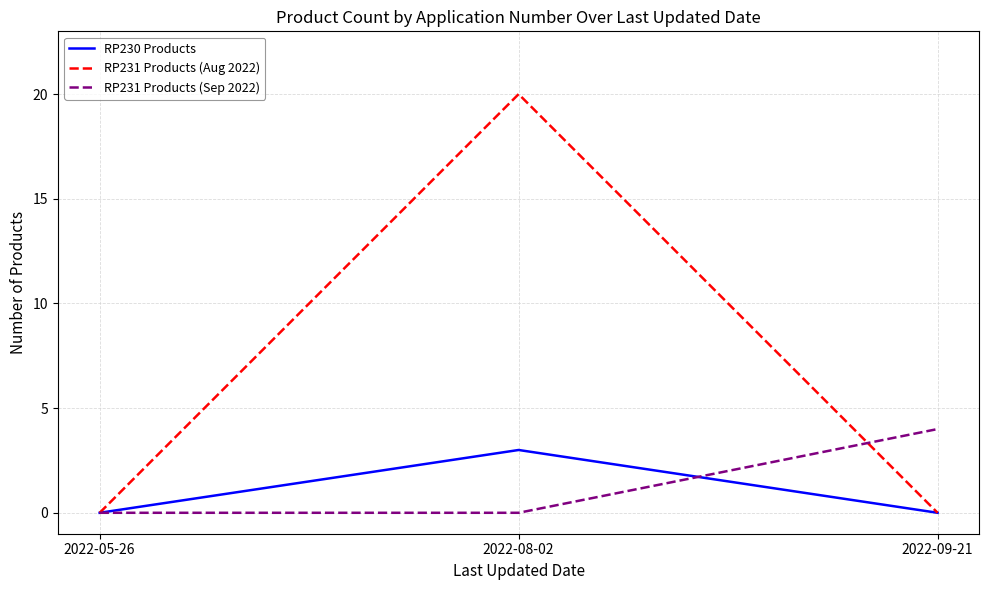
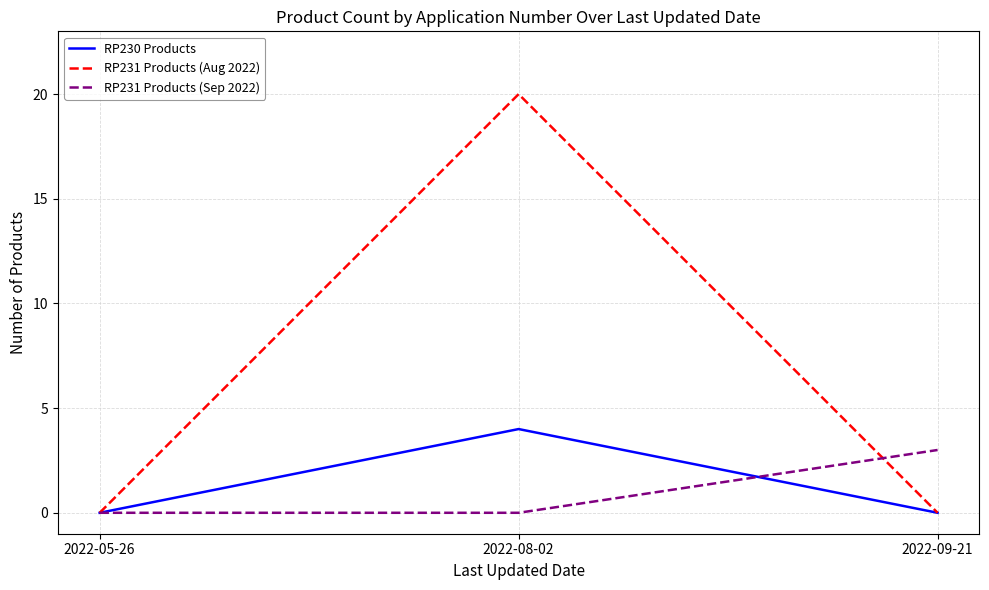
RP230 Products, 2022-08-02: 3 -> 4
RP231 Products (Sep 2022), 2022-09-21: 4 -> 3
